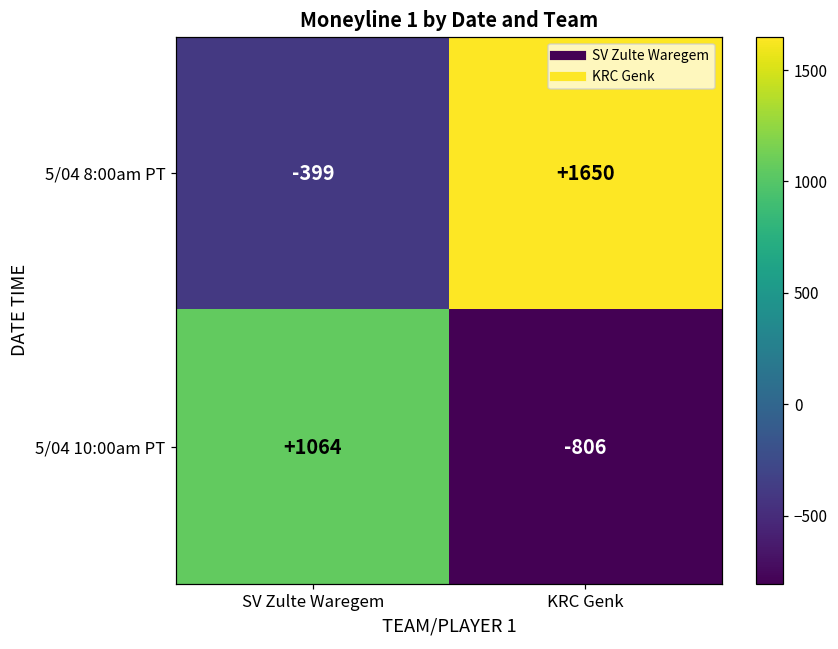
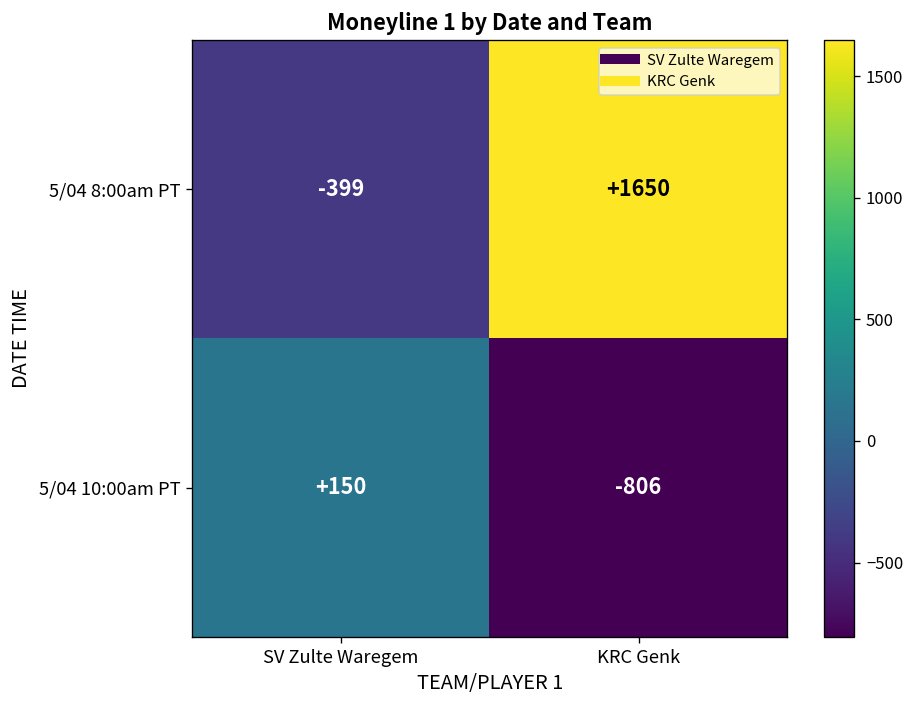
5/04 10:00am PT, SV Zulte Waregem: +1064 -> +150
